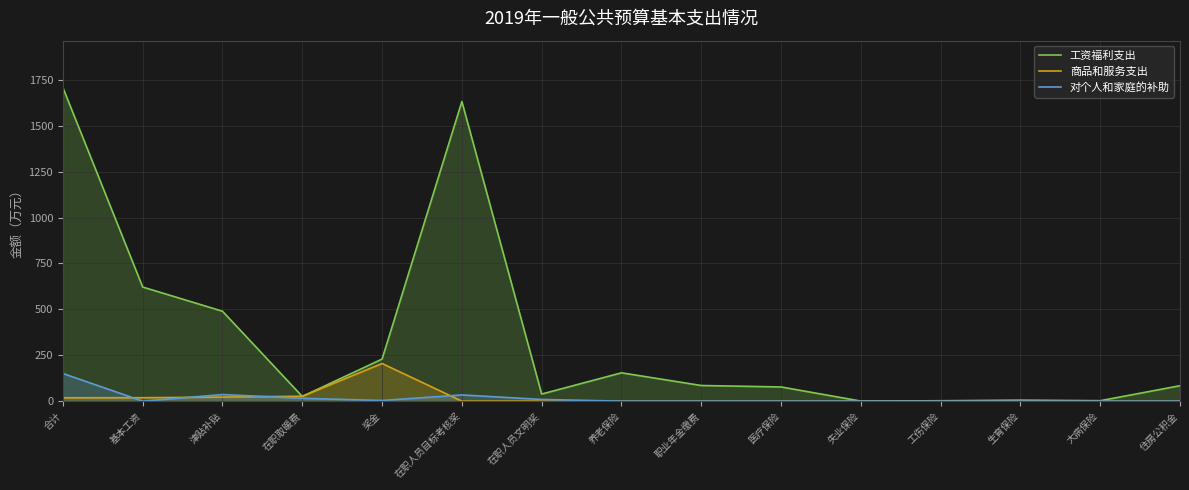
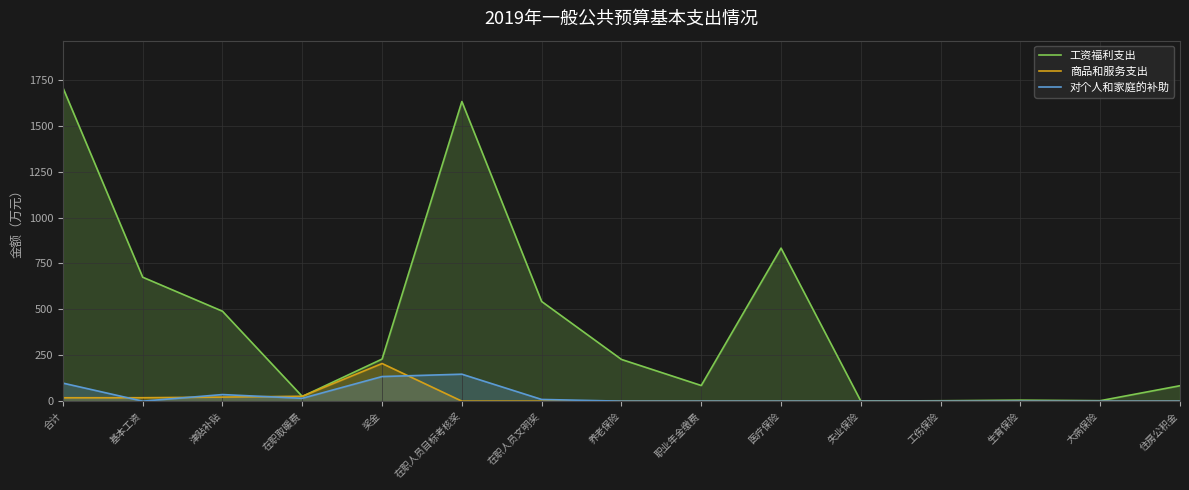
对个人和家庭的补助, 合计: 150 -> 100
工资福利支出, 基本工资: 620 -> 680
对个人和家庭的补助, 奖金: 0 -> 130
对个人和家庭的补助, 在职人员目标考核奖: 30 -> 150
工资福利支出, 在职人员文明奖: 40 -> 540
工资福利支出, 养老保险: 150 -> 230
工资福利支出, 医疗保险: 80 -> 830
